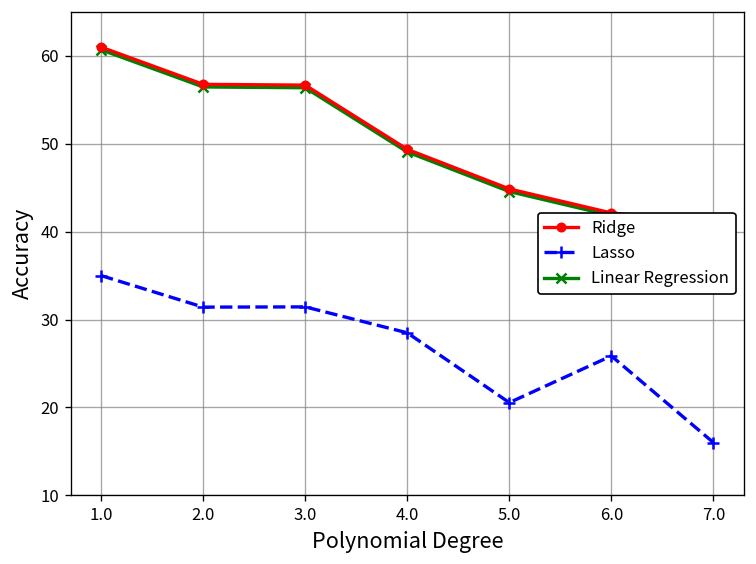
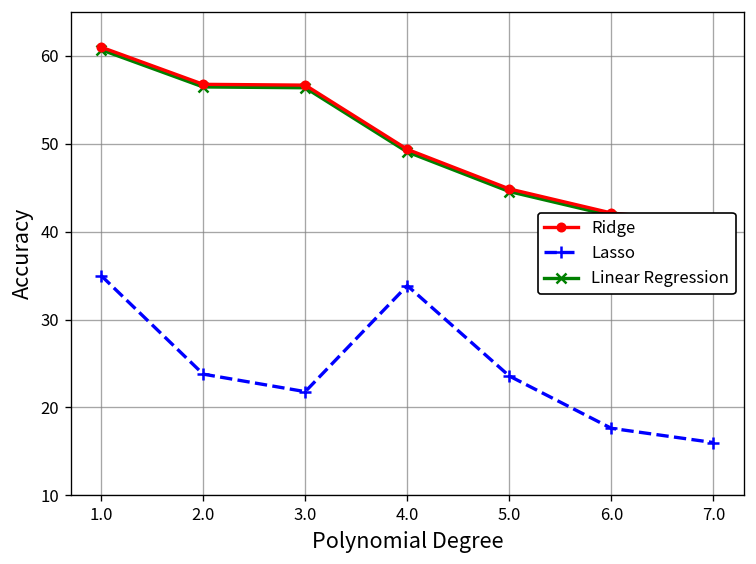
Lasso, 2.0: 31 -> 24
Lasso, 3.0: 31 -> 22
Lasso, 4.0: 28 -> 34
Lasso, 5.0: 21 -> 24
Lasso, 6.0: 26 -> 18
